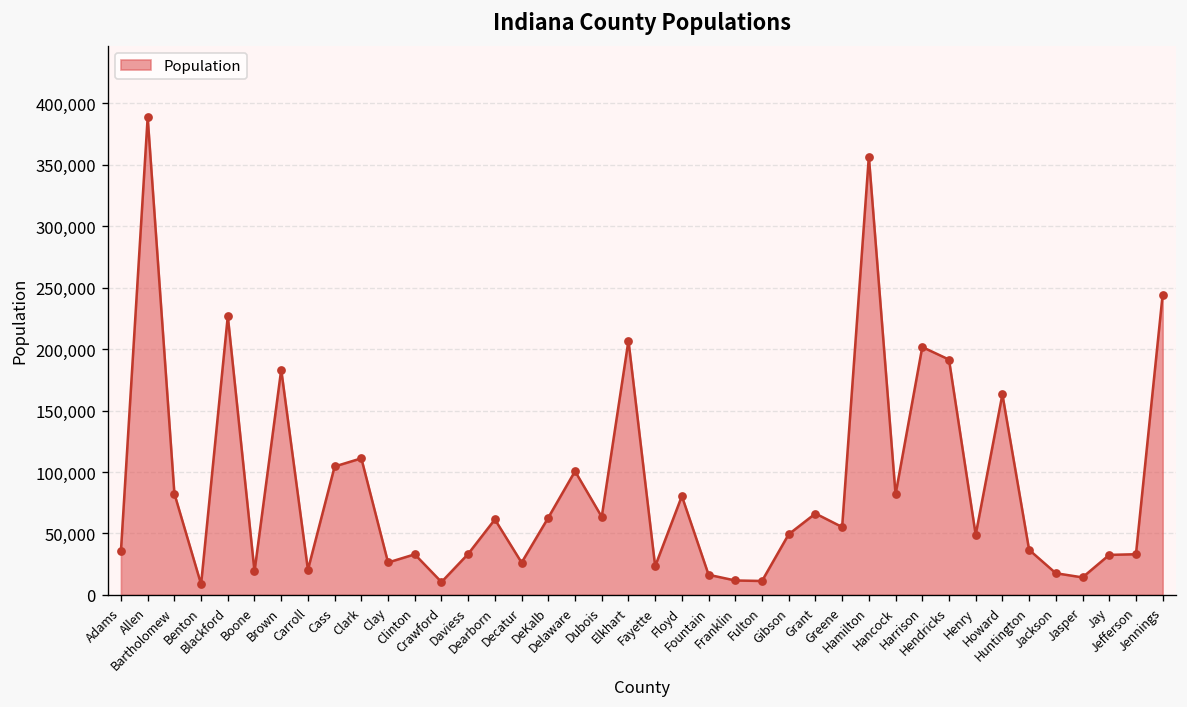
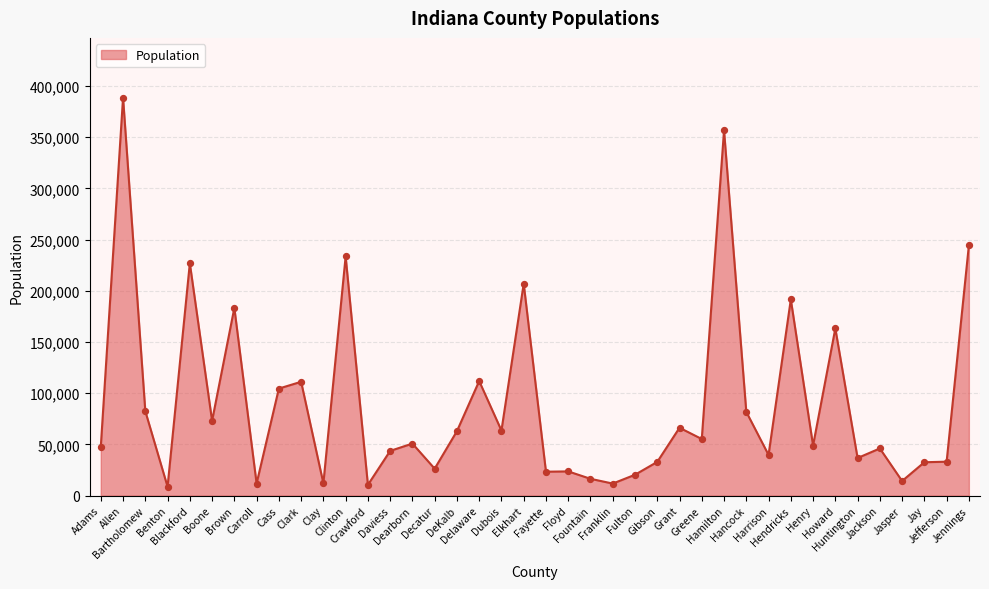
Adams: 36,000 -> 48,000
Boone: 19,000 -> 73,000
Carroll: 20,000 -> 12,000
Clay: 26,000 -> 12,000
Clinton: 33,000 -> 233,000
Daviess: 33,000 -> 44,000
Dearborn: 61,000 -> 51,000
Delaware: 101,000 -> 112,000
Floyd: 80,000 -> 24,000
Fulton: 11,000 -> 20,000
Gibson: 49,000 -> 33,000
Harrison: 202,000 -> 40,000
Jackson: 18,000 -> 46,000
